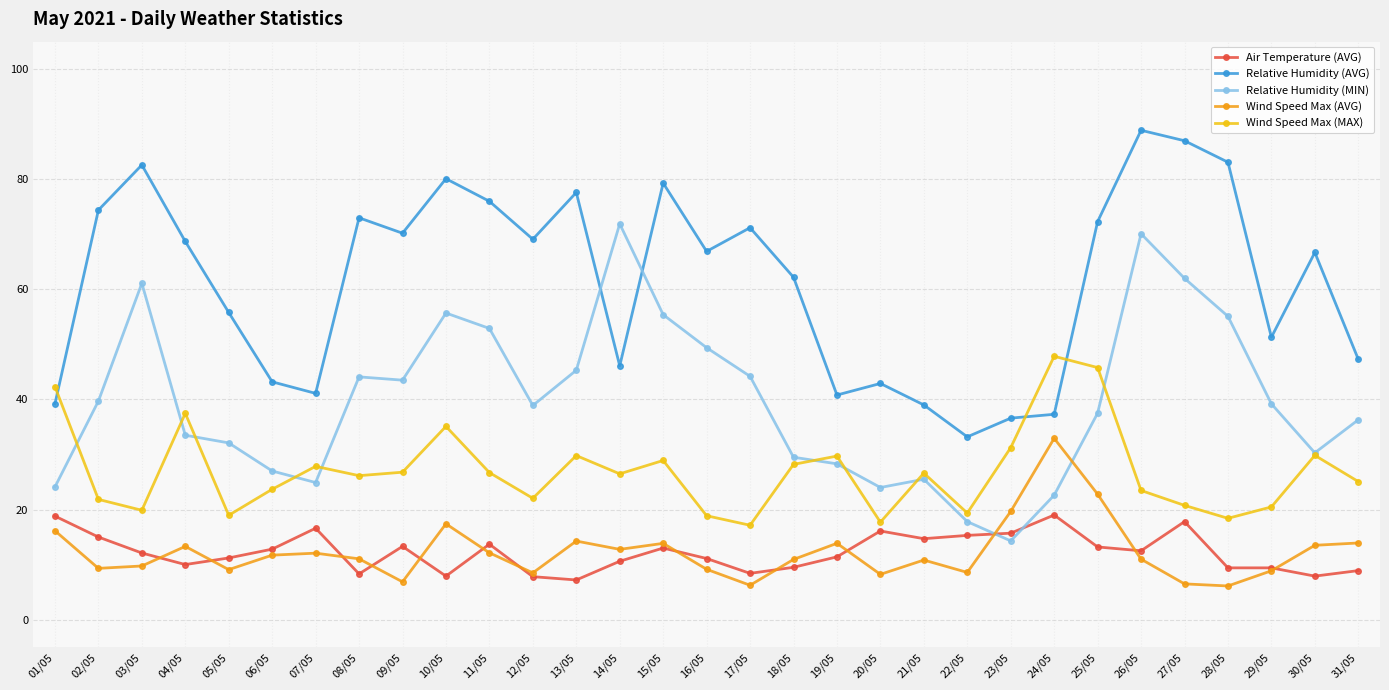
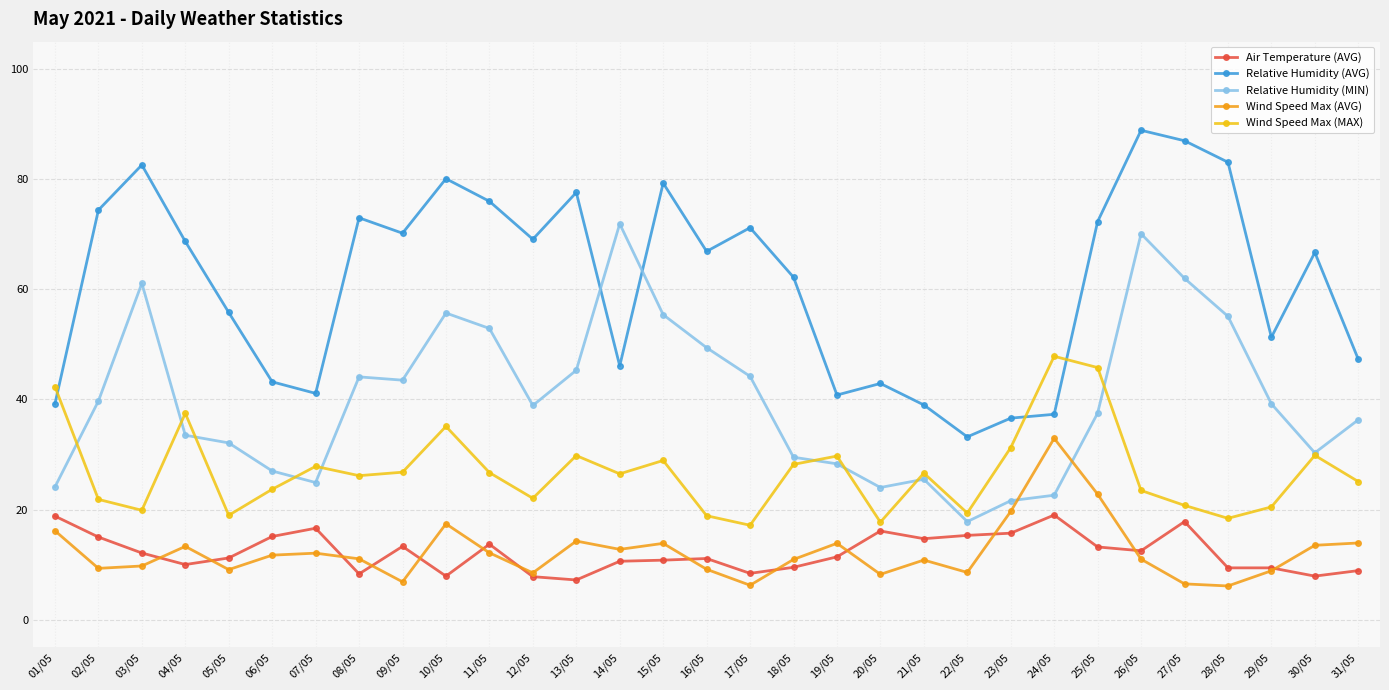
Air Temperature (AVG), 06/05: 13 -> 15
Air Temperature (AVG), 15/05: 13 -> 11
Relative Humidity (MIN), 23/05: 14 -> 22
